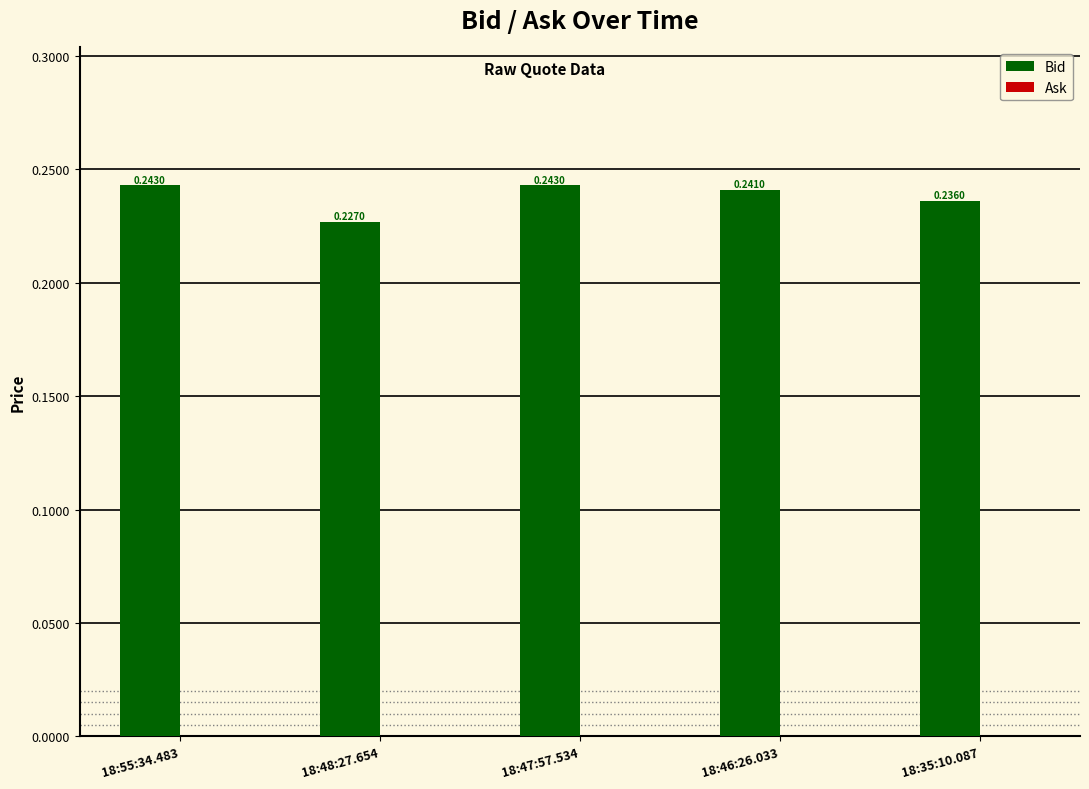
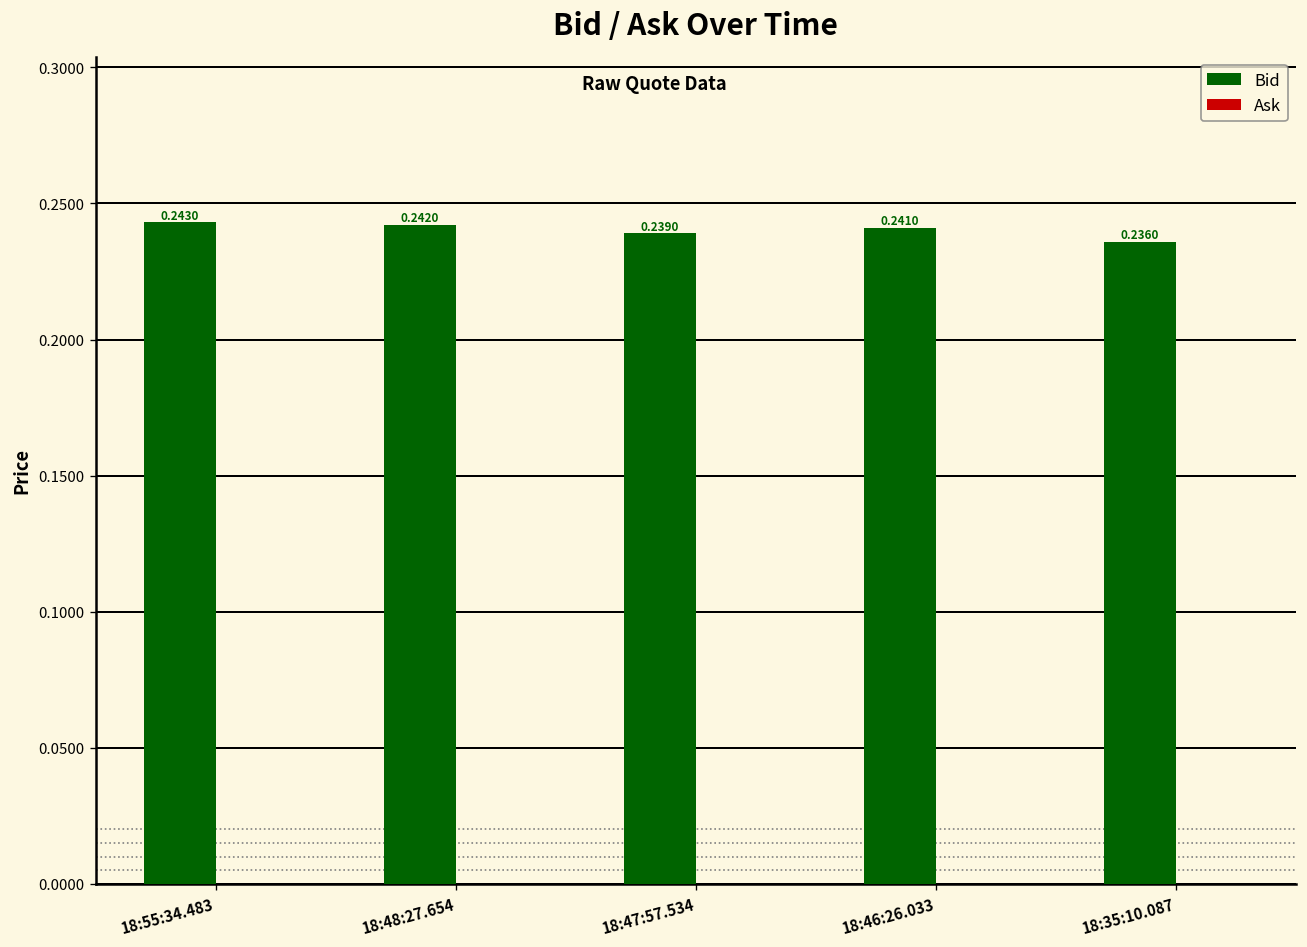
Bid, 18:48:27.654: 0.2270 -> 0.2420
Bid, 18:47:57.534: 0.2430 -> 0.2390
